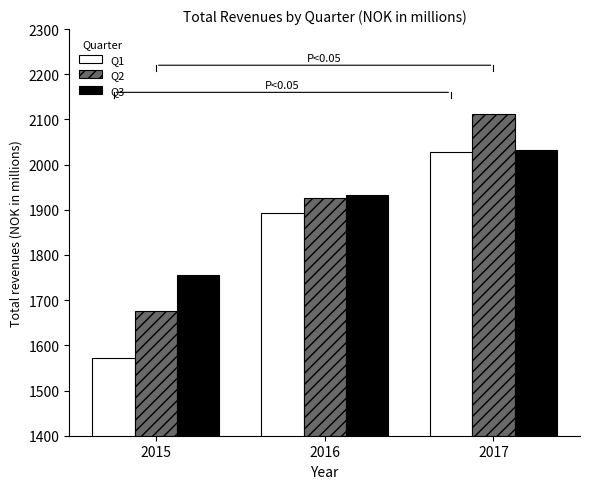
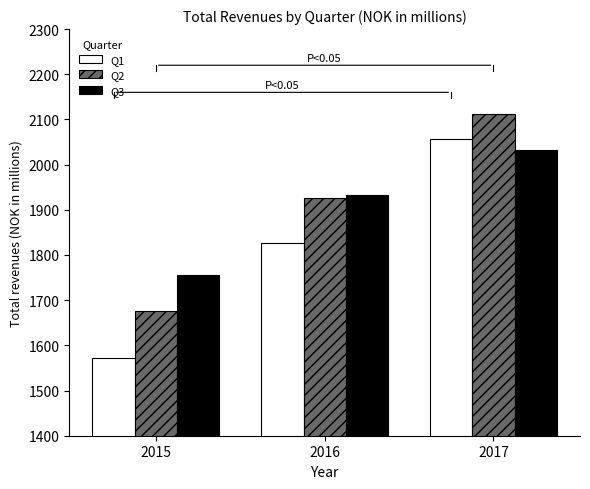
Q1, 2016: 1890 -> 1830
Q1, 2017: 2030 -> 2060
